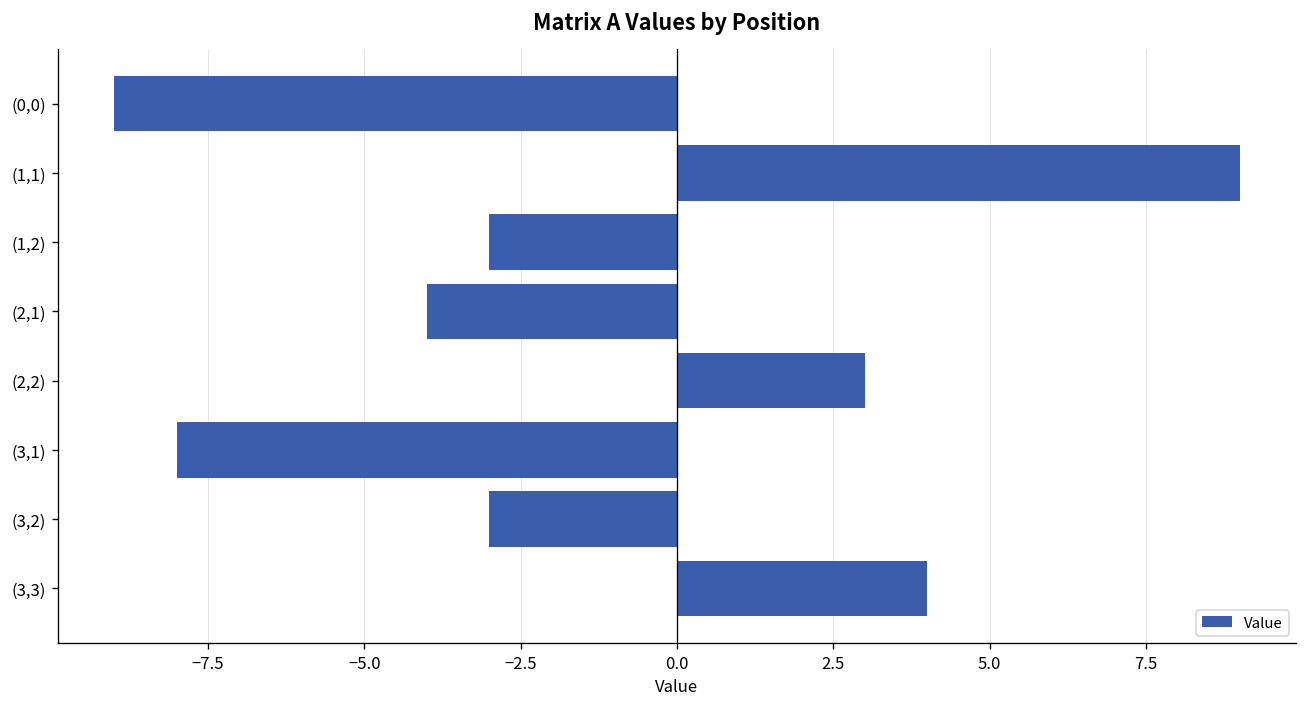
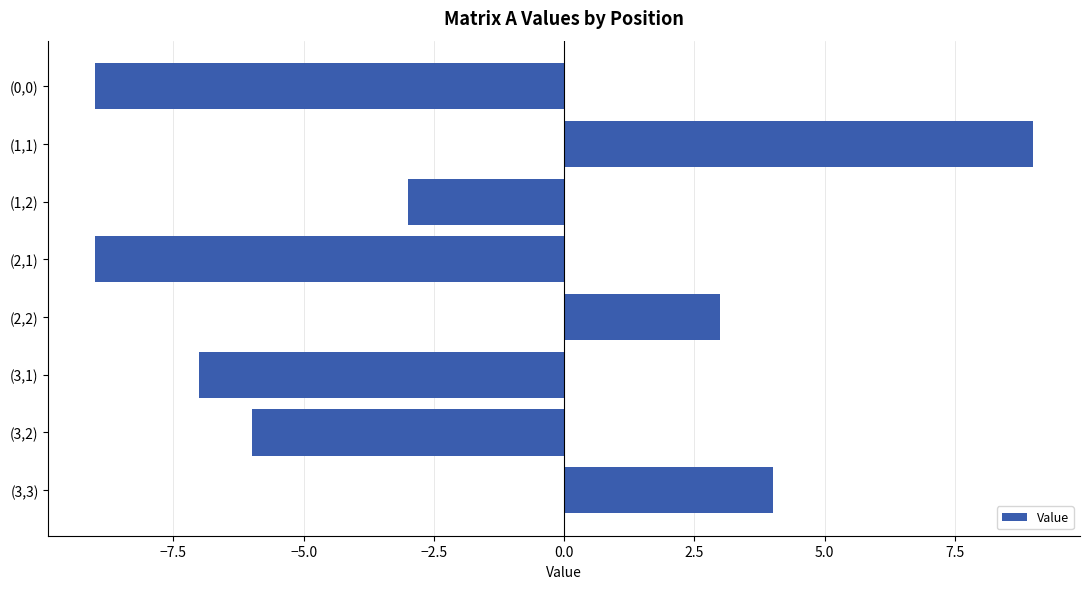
(2,1): -4 -> -9
(3,1): -8 -> -7
(3,2): -3 -> -6
